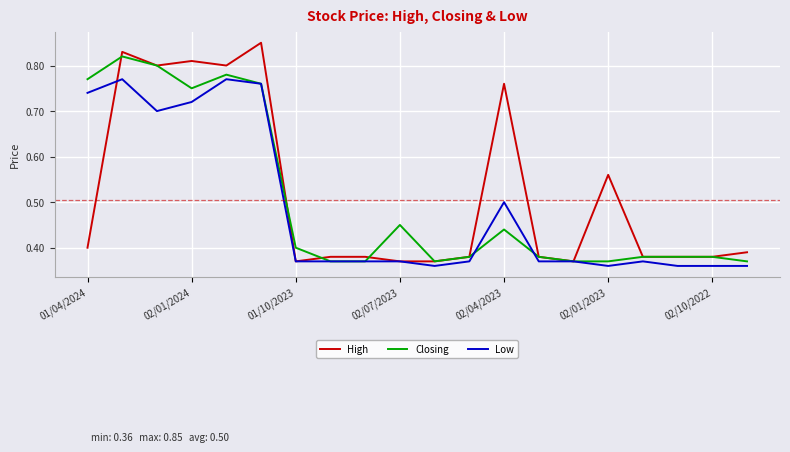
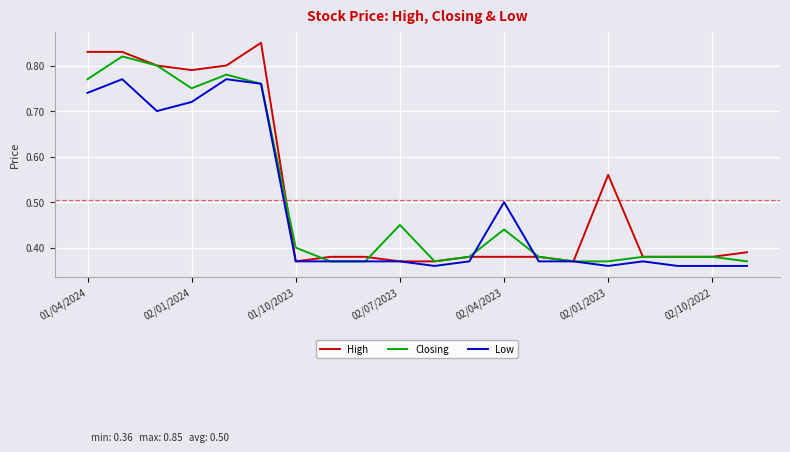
High, 01/04/2024: 0.40 -> 0.83
High, 02/01/2024: 0.81 -> 0.79
High, 02/04/2023: 0.76 -> 0.38
